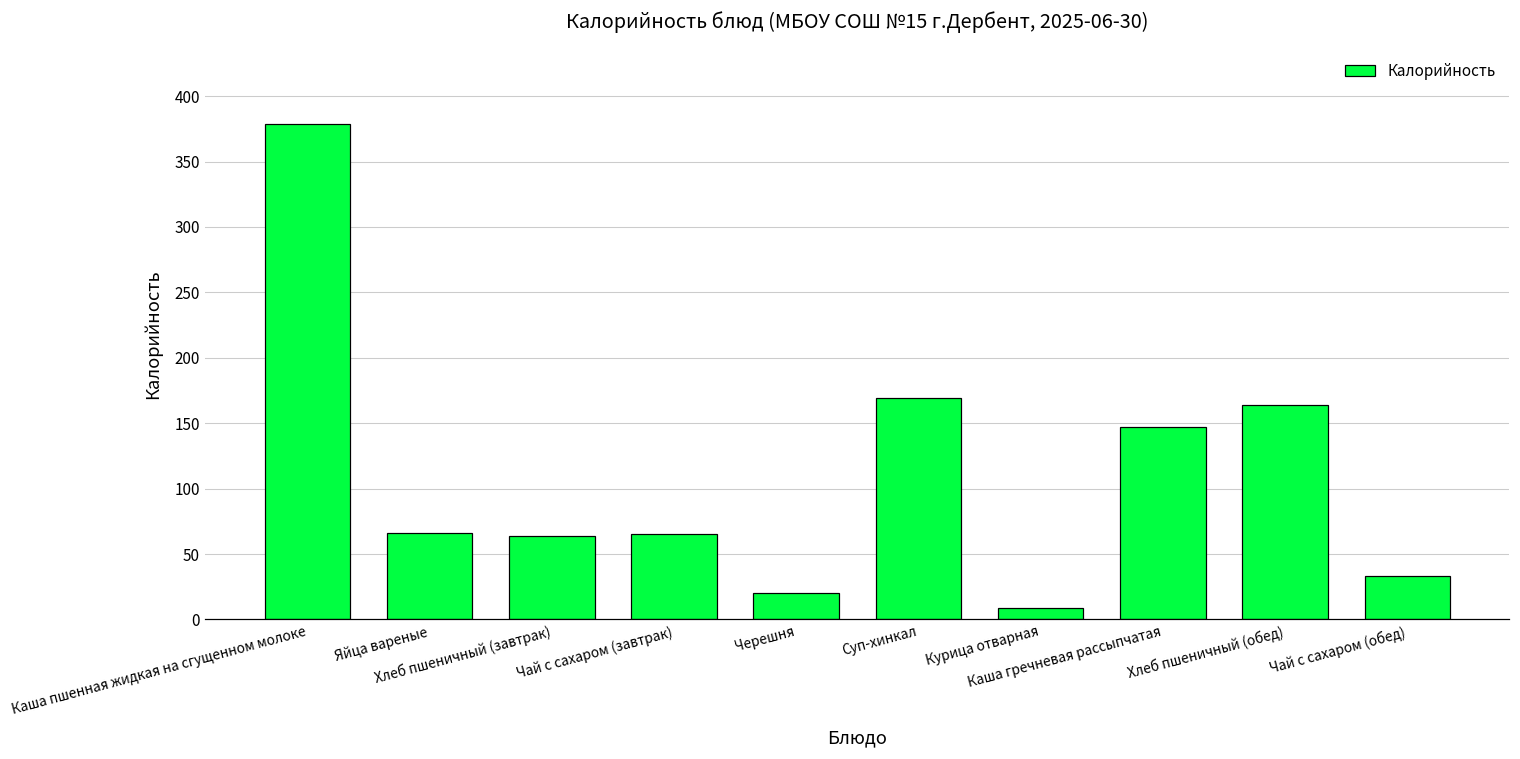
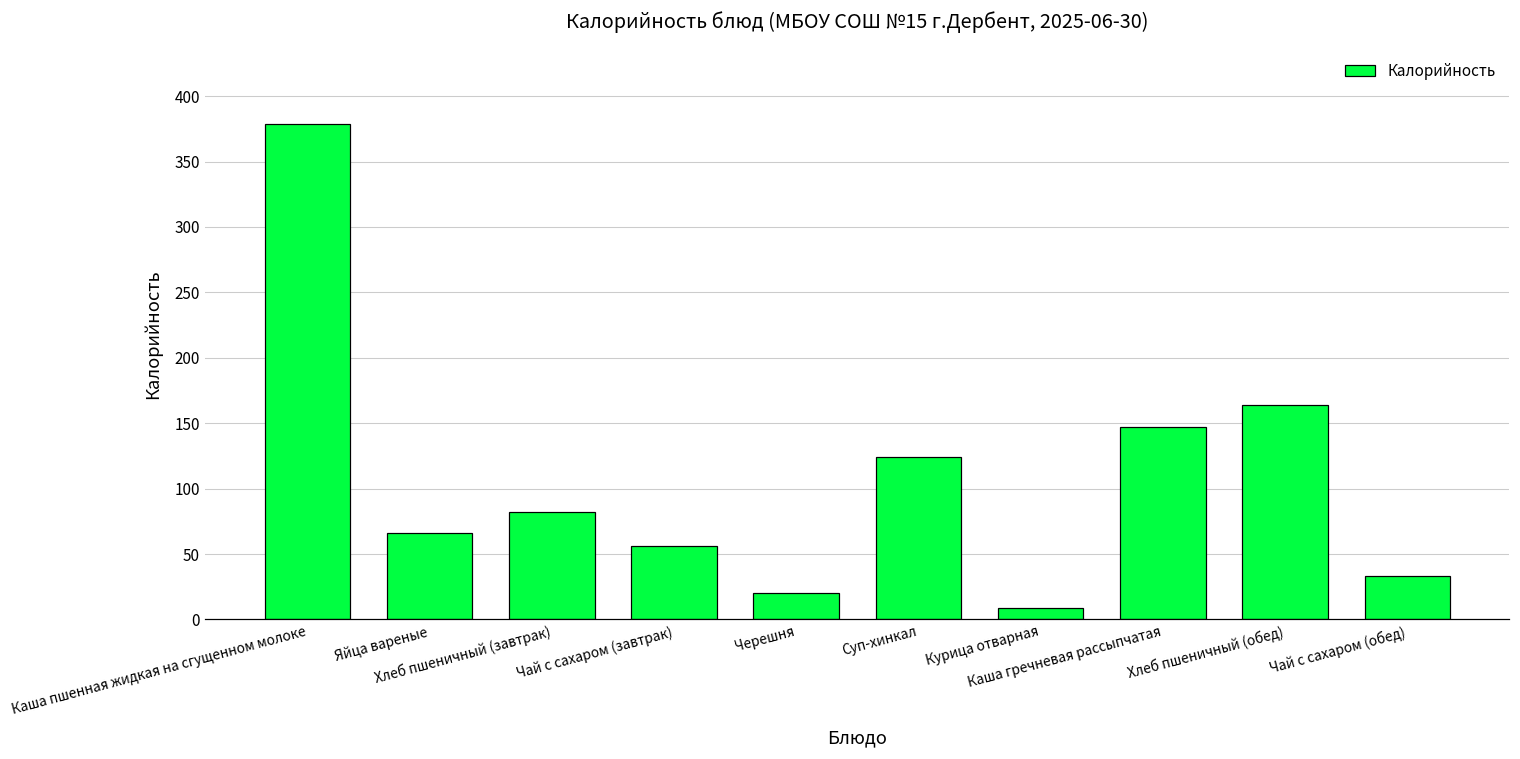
Хлеб пшеничный (завтрак): 64 -> 82
Чай с сахаром (завтрак): 65 -> 56
Суп-хинкал: 169 -> 124
